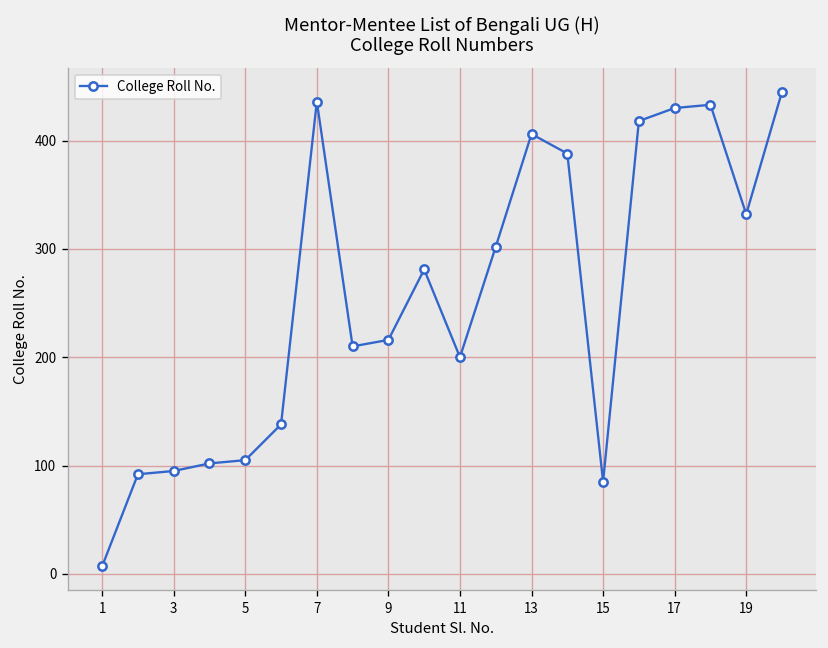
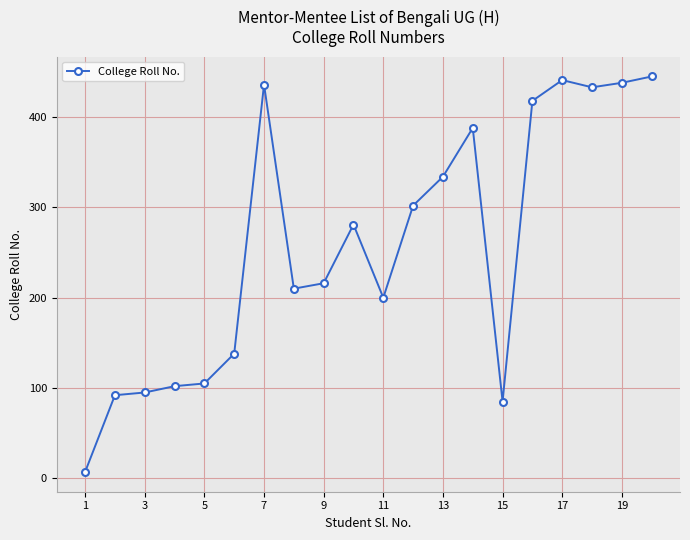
13: 410 -> 330
17: 430 -> 440
19: 330 -> 440
